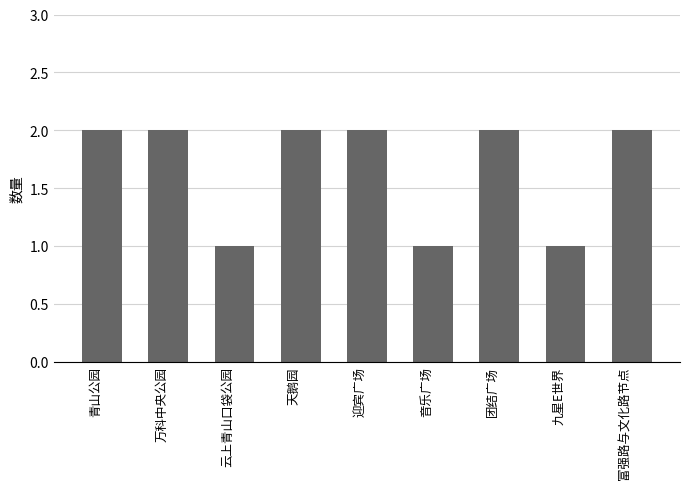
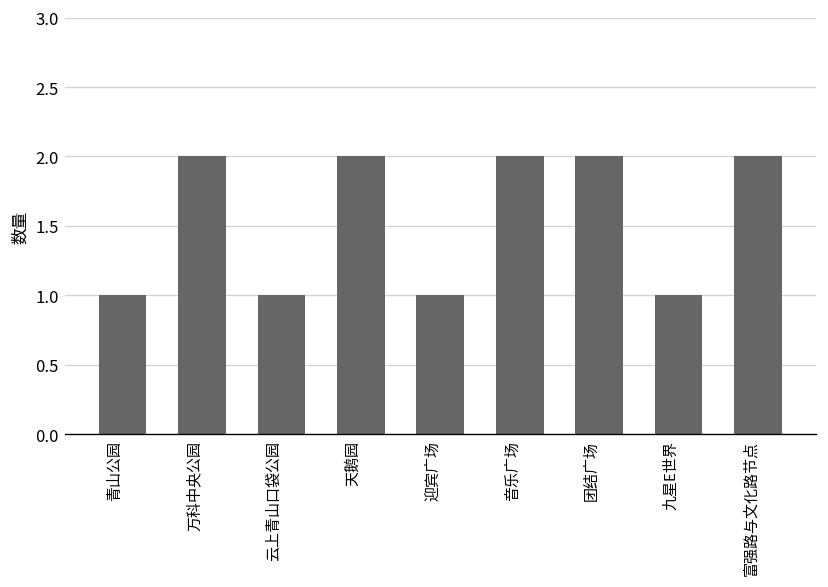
青山公园: 2 -> 1
迎宾广场: 2 -> 1
音乐广场: 1 -> 2
